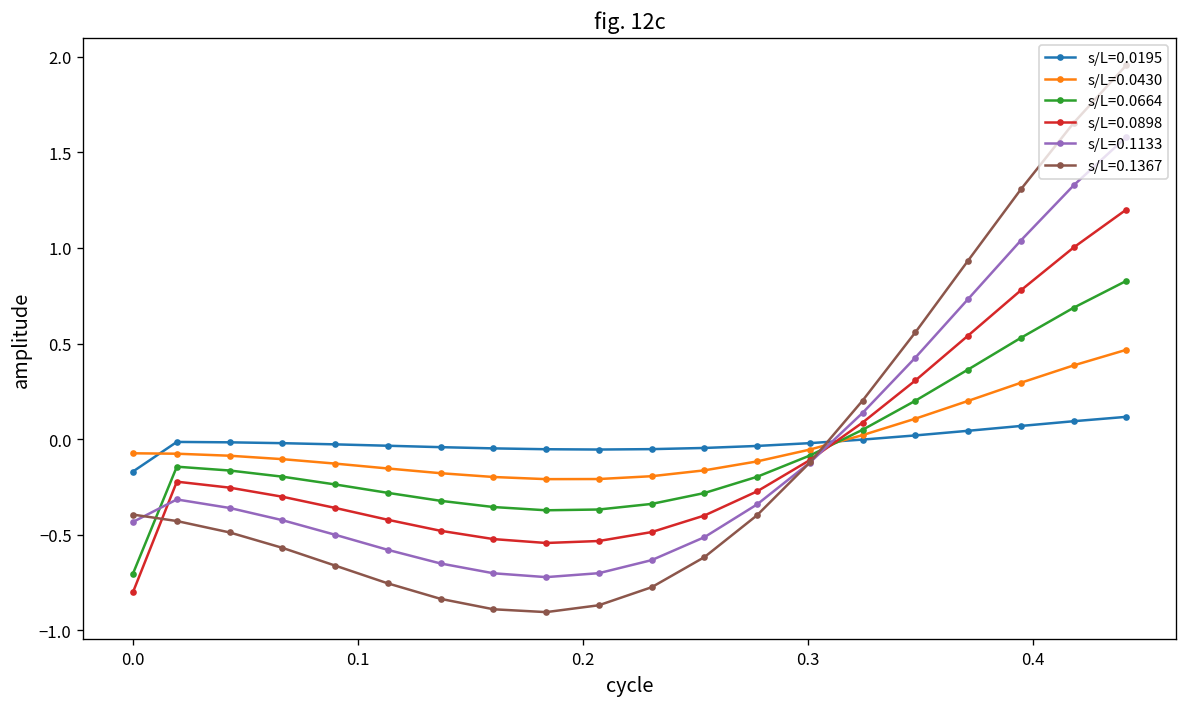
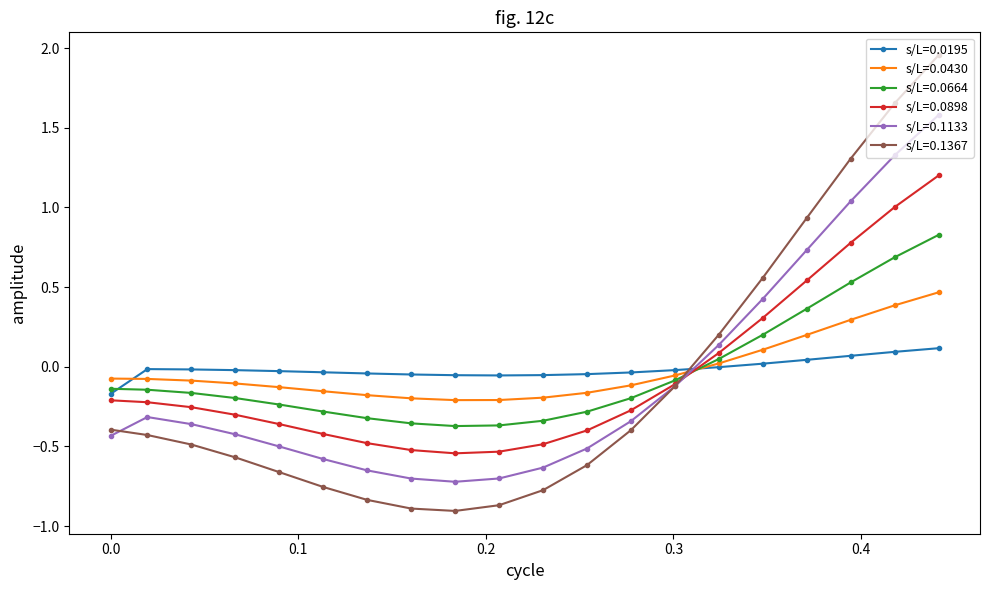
s/L=0.0664, 0.0: -0.70 -> -0.14
s/L=0.0898, 0.0: -0.80 -> -0.21
